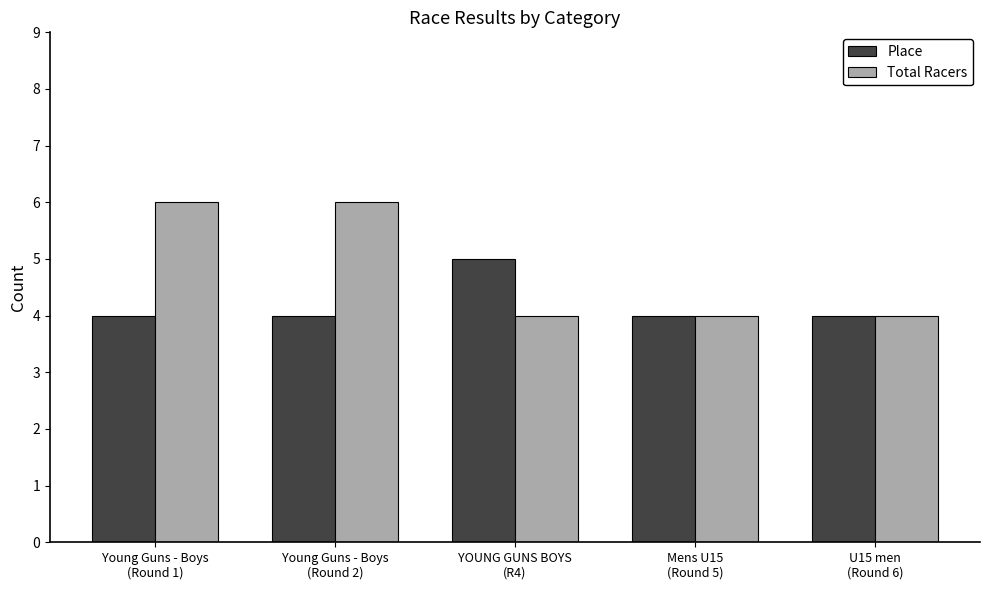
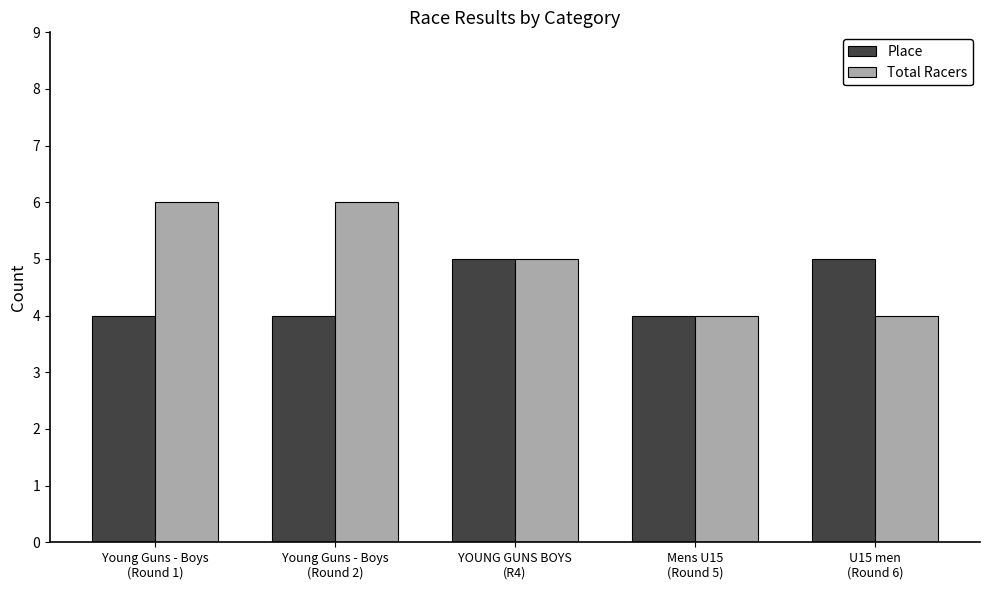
Total Racers, YOUNG GUNS BOYS (R4): 4 -> 5
Place, U15 men (Round 6): 4 -> 5
